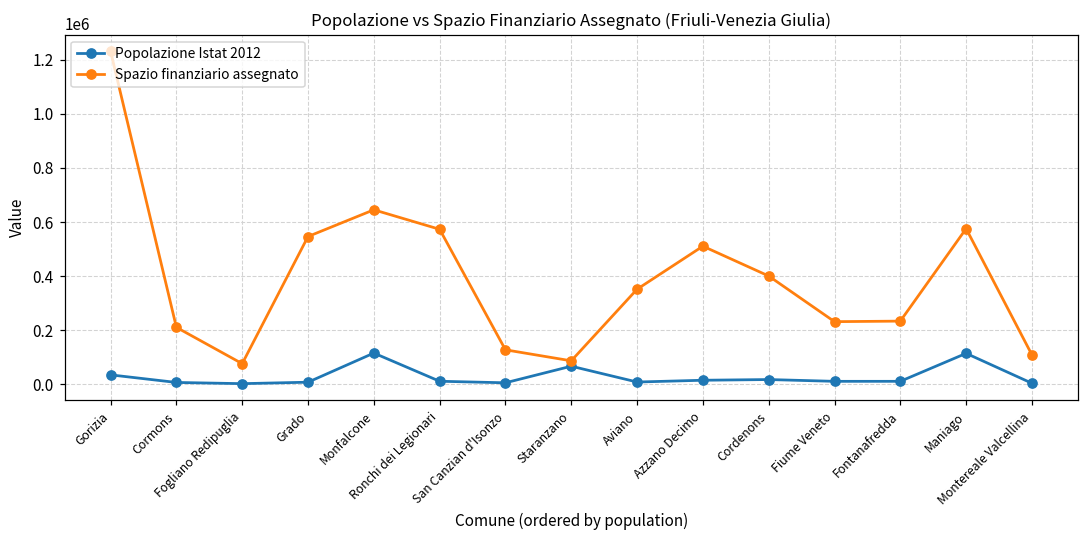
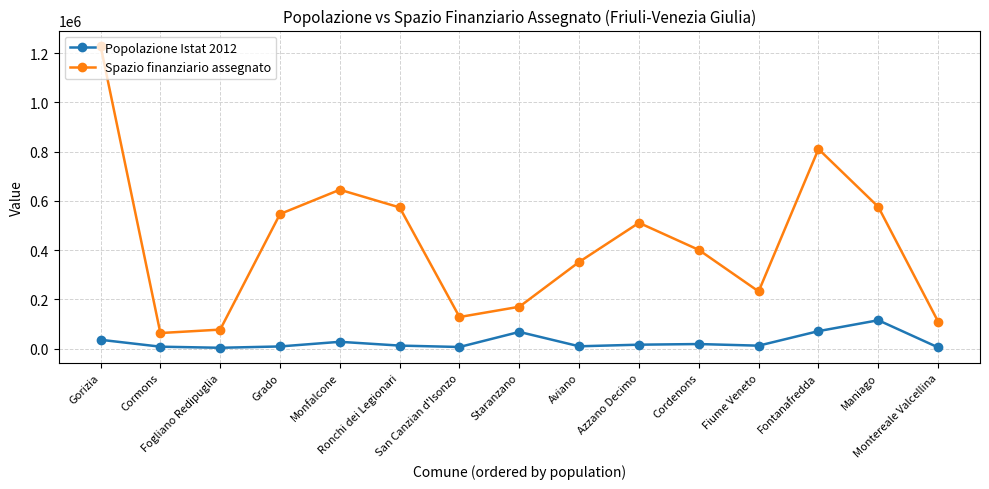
Spazio finanziario assegnato, Cormons: 210000 -> 60000
Popolazione Istat 2012, Monfalcone: 120000 -> 30000
Spazio finanziario assegnato, Staranzano: 90000 -> 170000
Popolazione Istat 2012, Fontanafredda: 10000 -> 70000
Spazio finanziario assegnato, Fontanafredda: 230000 -> 810000
